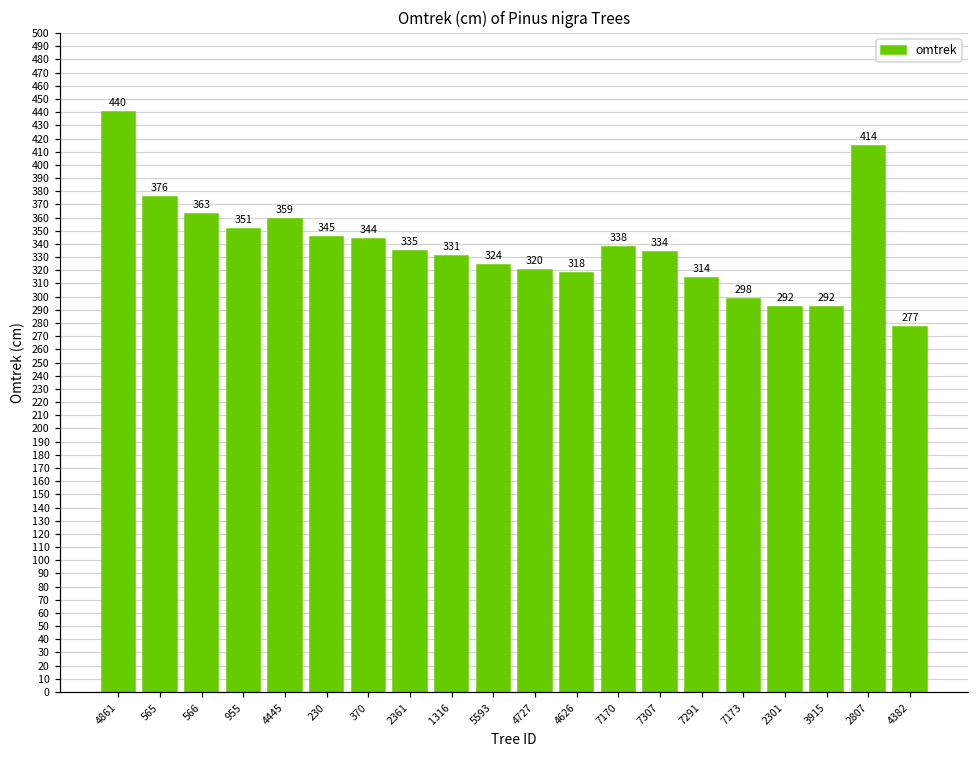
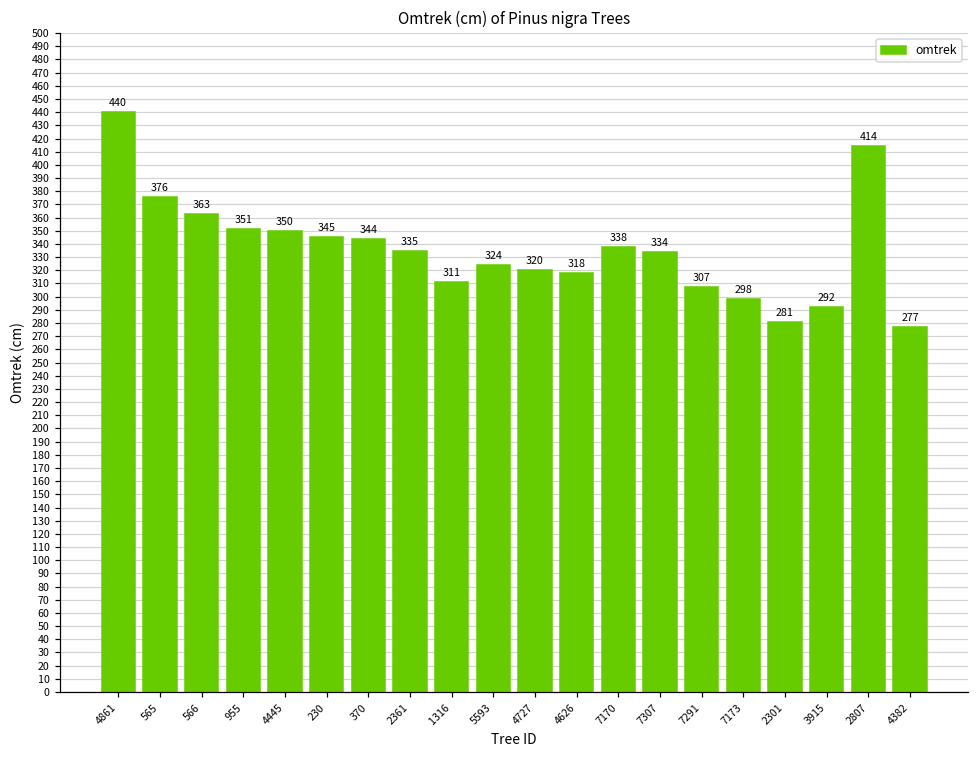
4445: 359 -> 350
1316: 331 -> 311
7291: 314 -> 307
2301: 292 -> 281
